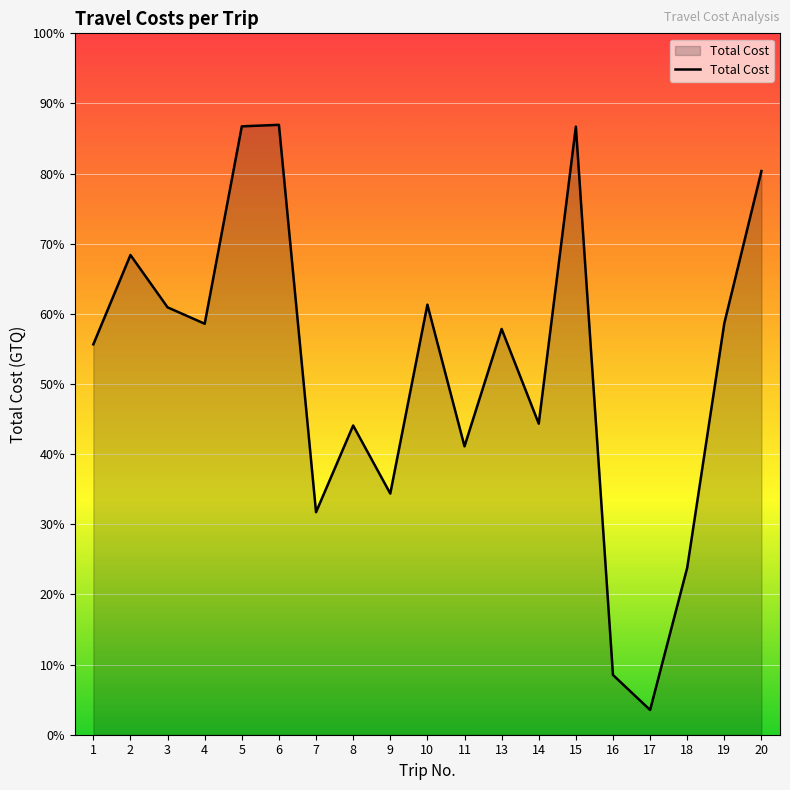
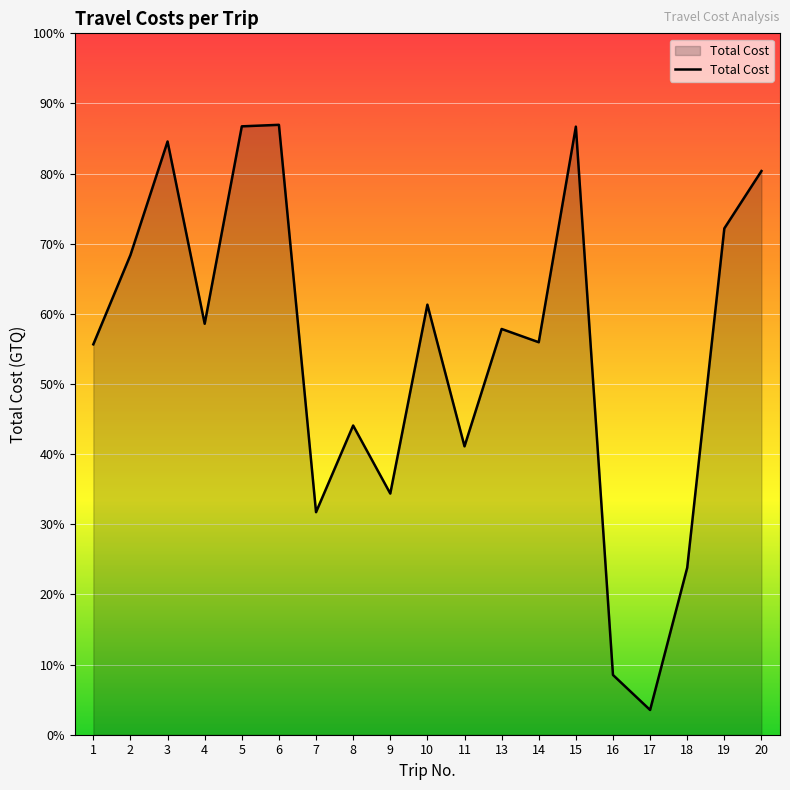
3: 61% -> 85%
14: 44% -> 56%
19: 59% -> 72%
